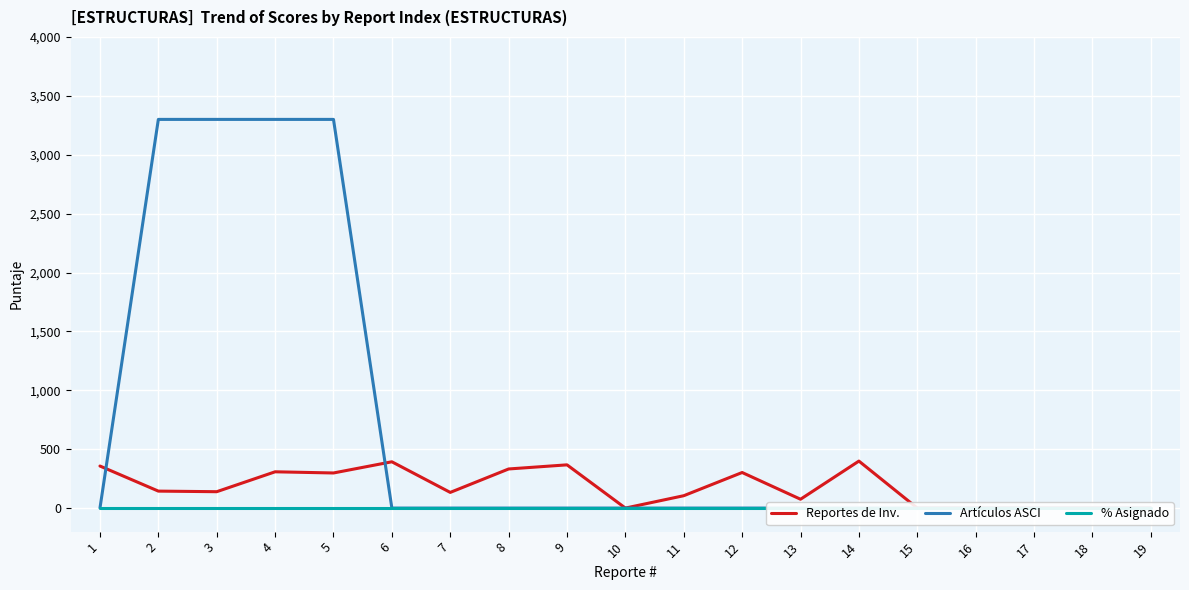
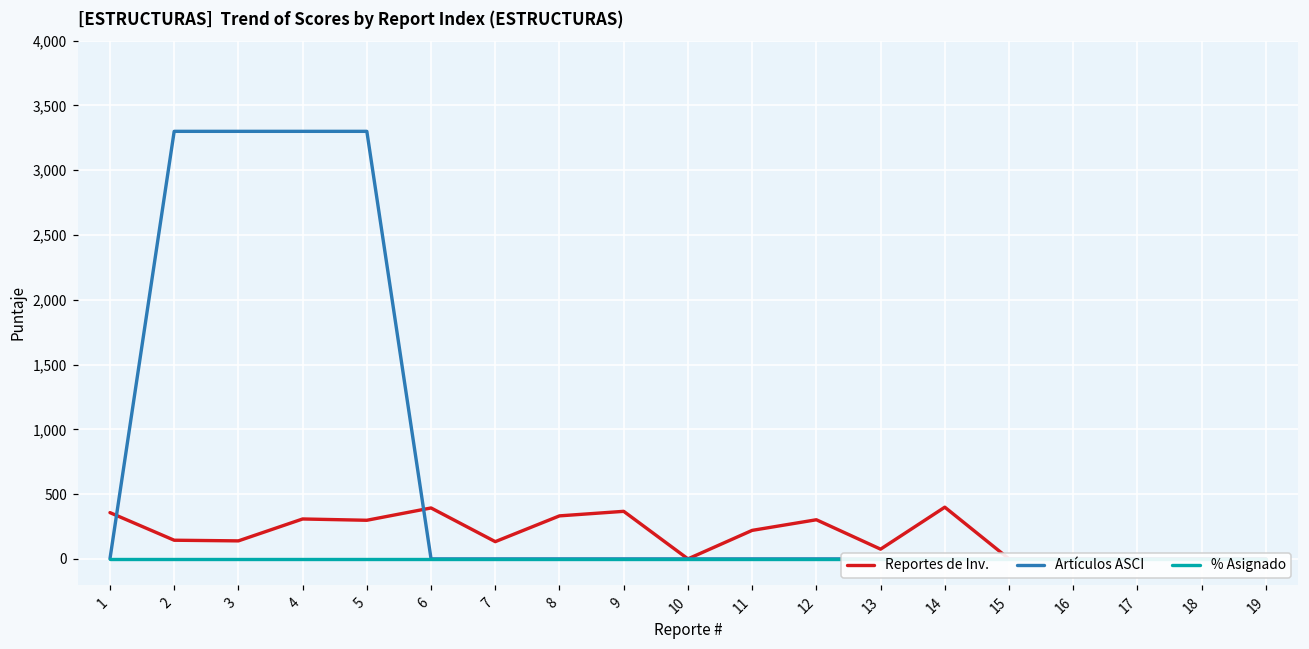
Reportes de Inv., 11: 110 -> 220
